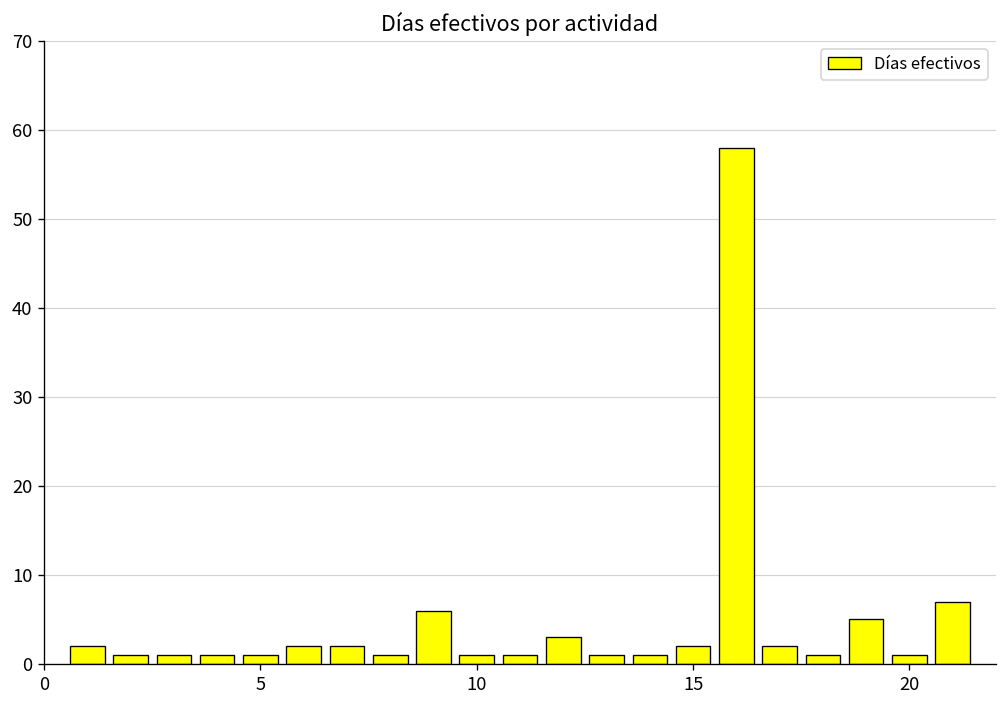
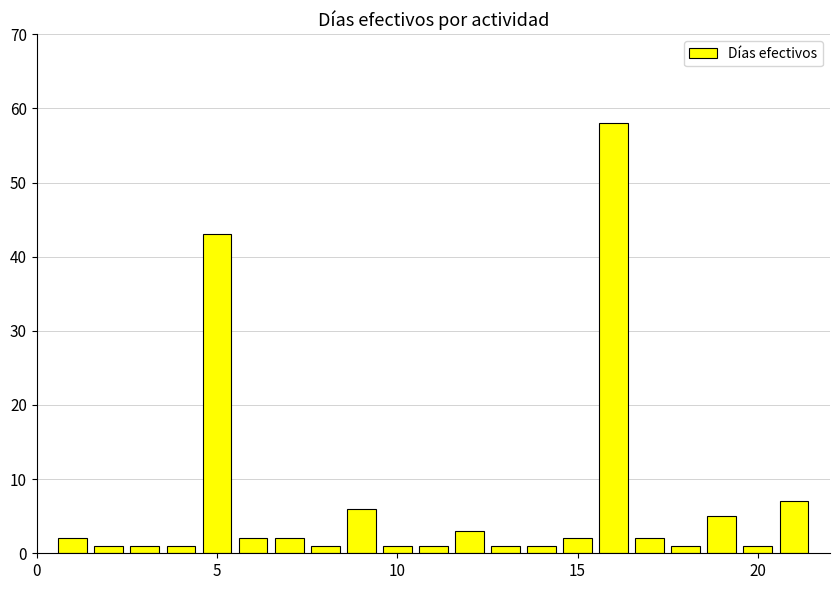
5: 1 -> 43
